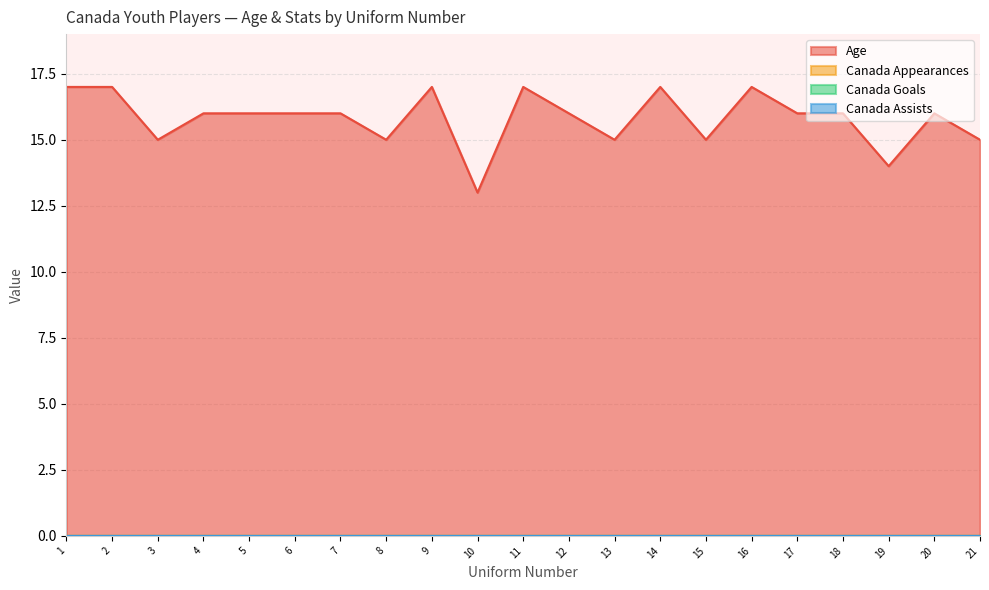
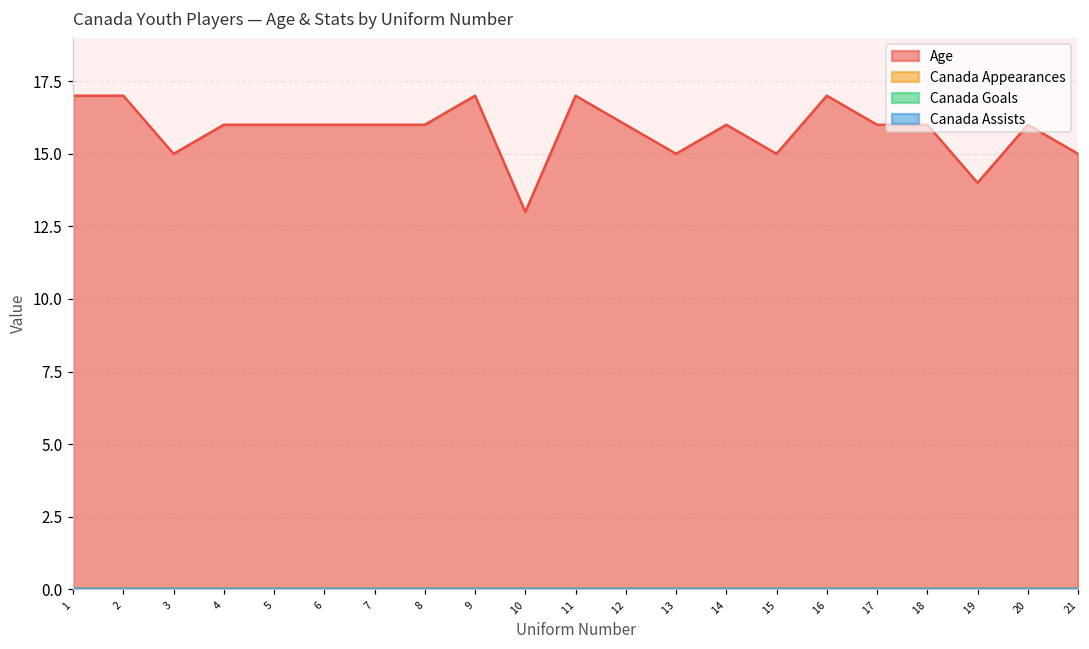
Age, 8: 15 -> 16
Age, 14: 17 -> 16
